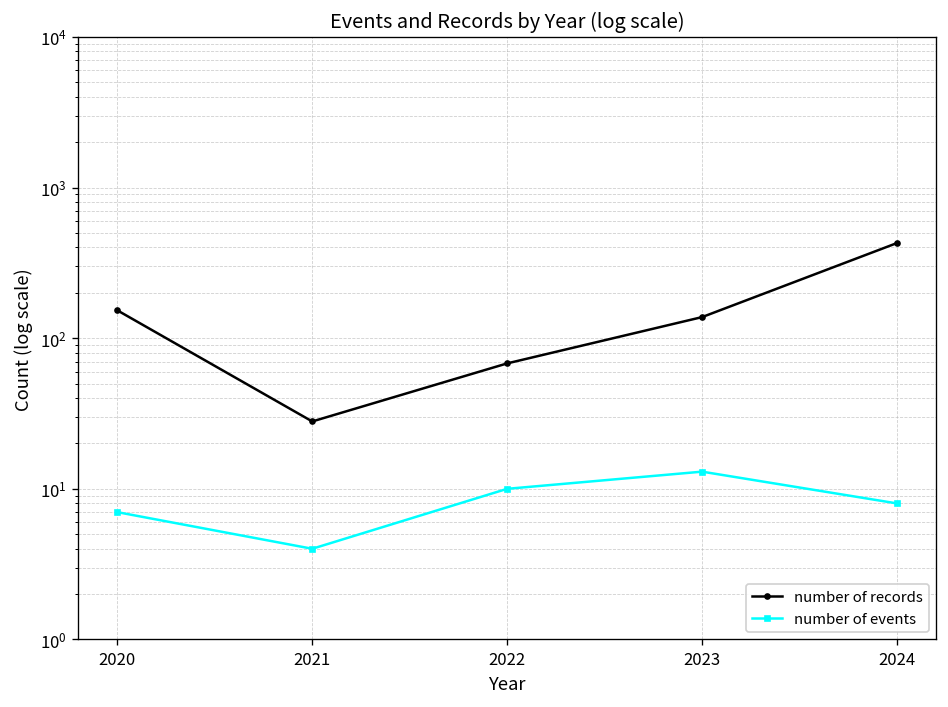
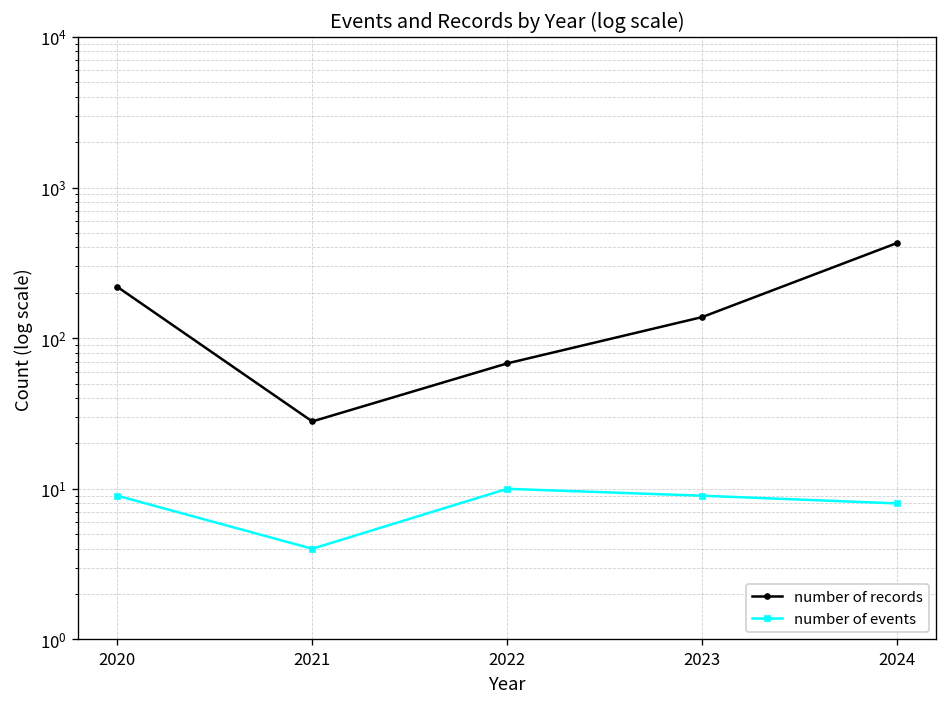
number of records, 2020: 150 -> 220
number of events, 2020: 7 -> 9
number of events, 2023: 13 -> 9
